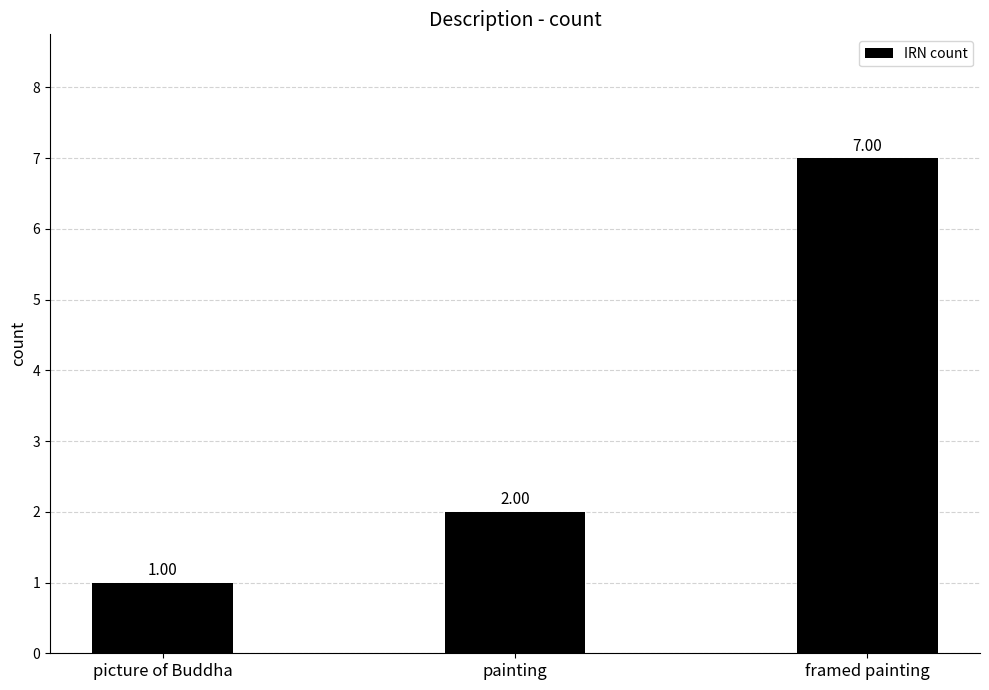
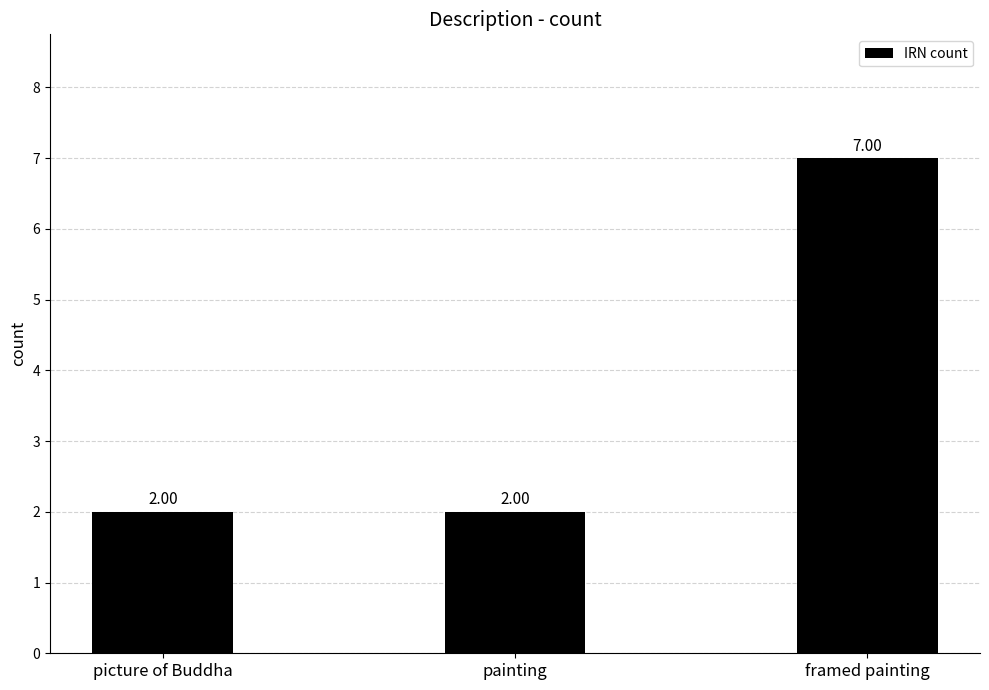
picture of Buddha: 1.00 -> 2.00
